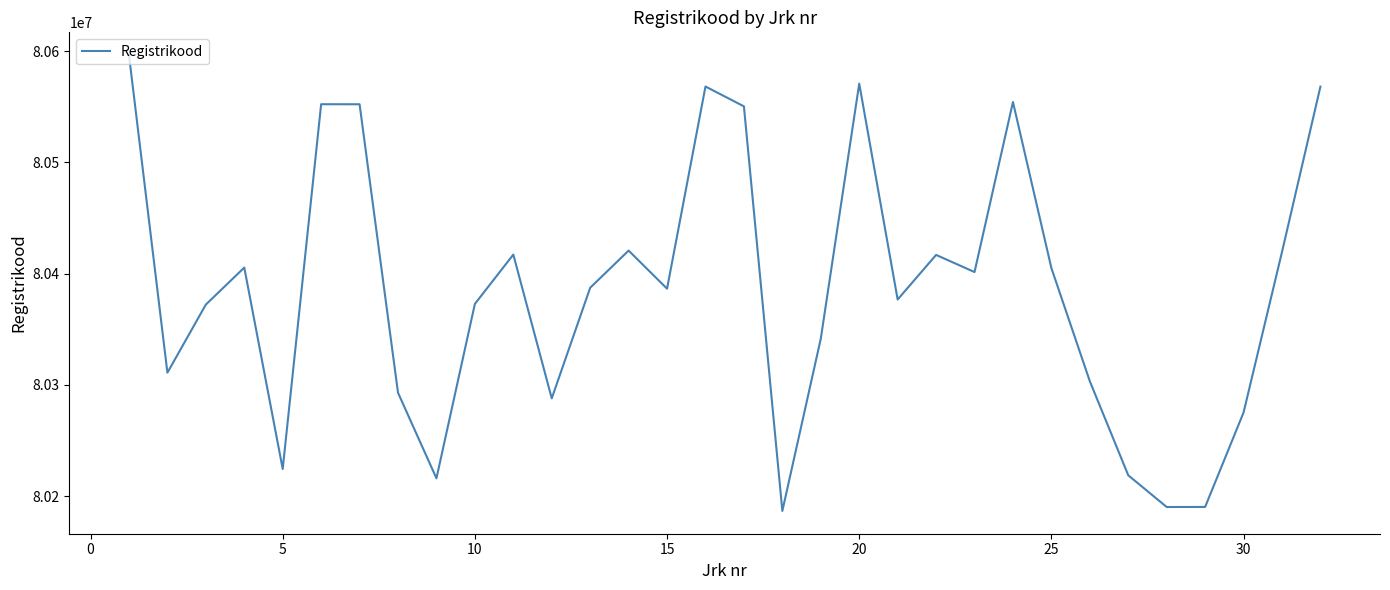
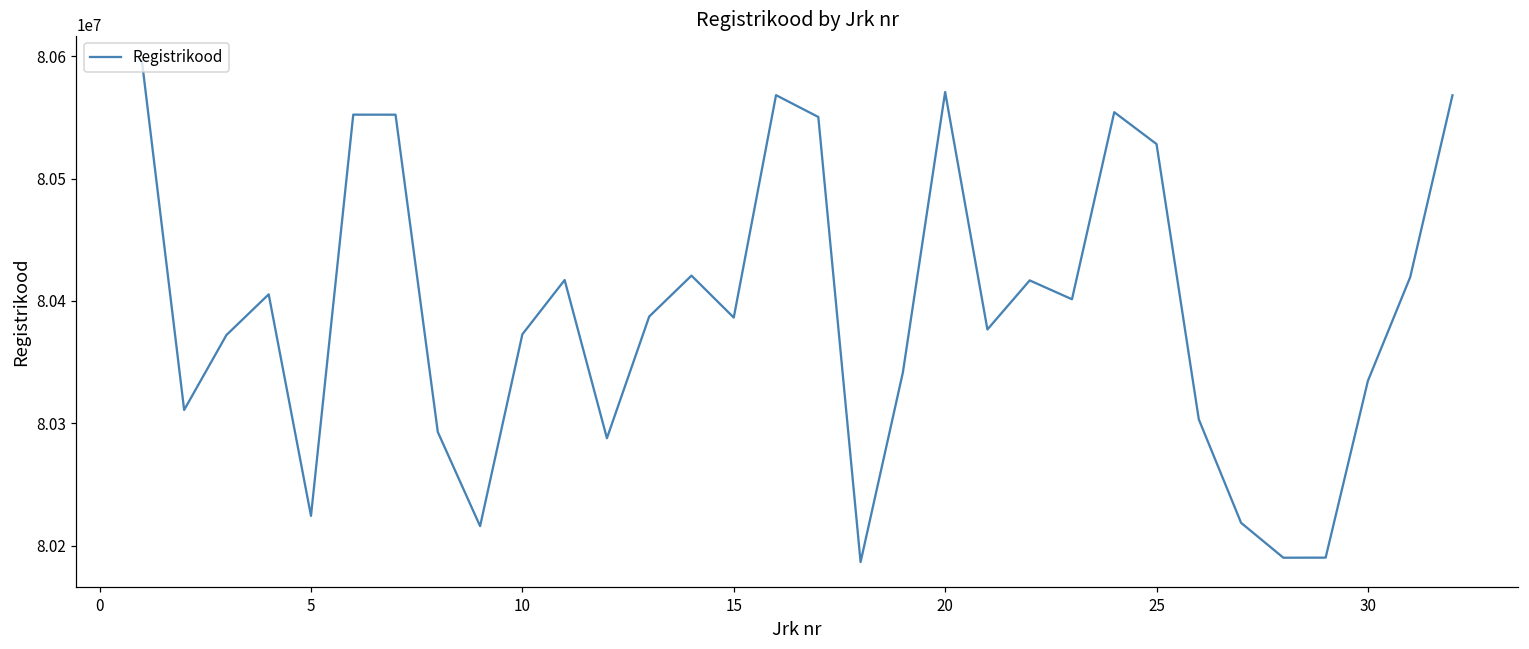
25: 80405000 -> 80528000
30: 80275000 -> 80335000
